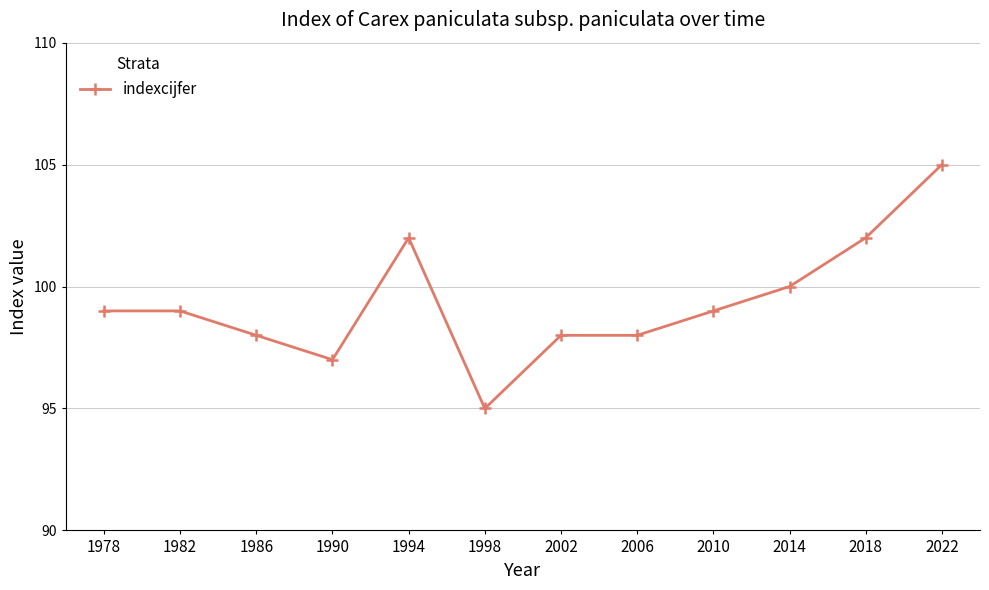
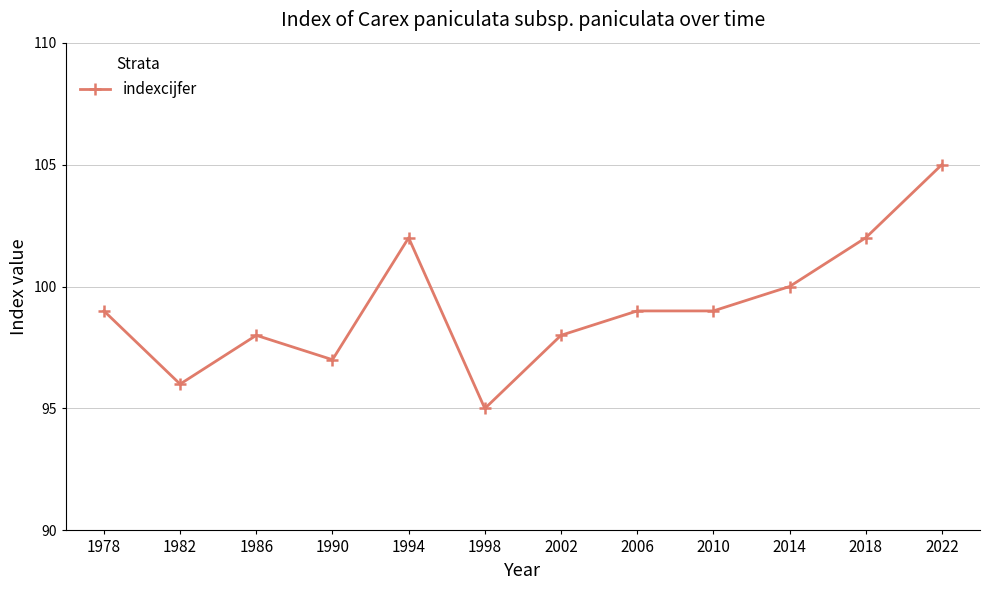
1982: 99 -> 96
2006: 98 -> 99
